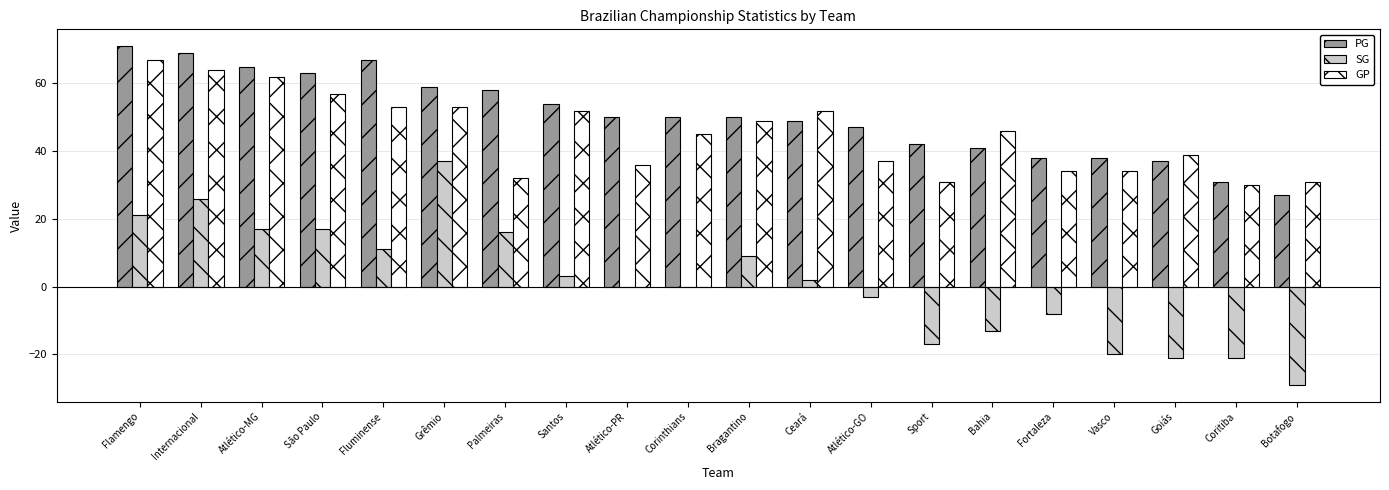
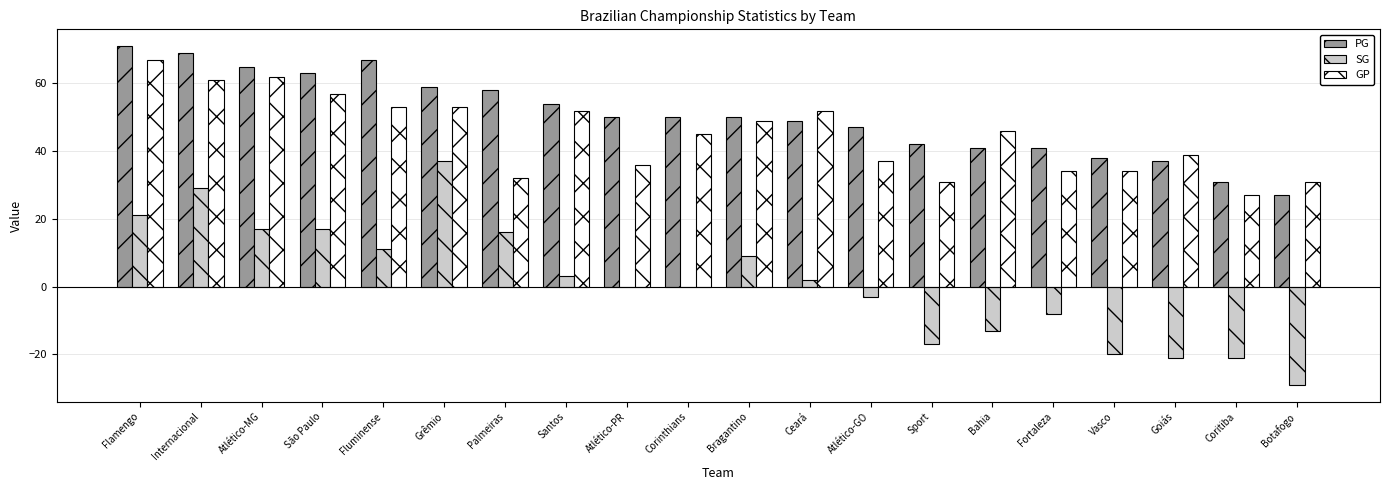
SG, Internacional: 26 -> 29
GP, Internacional: 64 -> 61
PG, Fortaleza: 38 -> 41
GP, Coritiba: 30 -> 27
